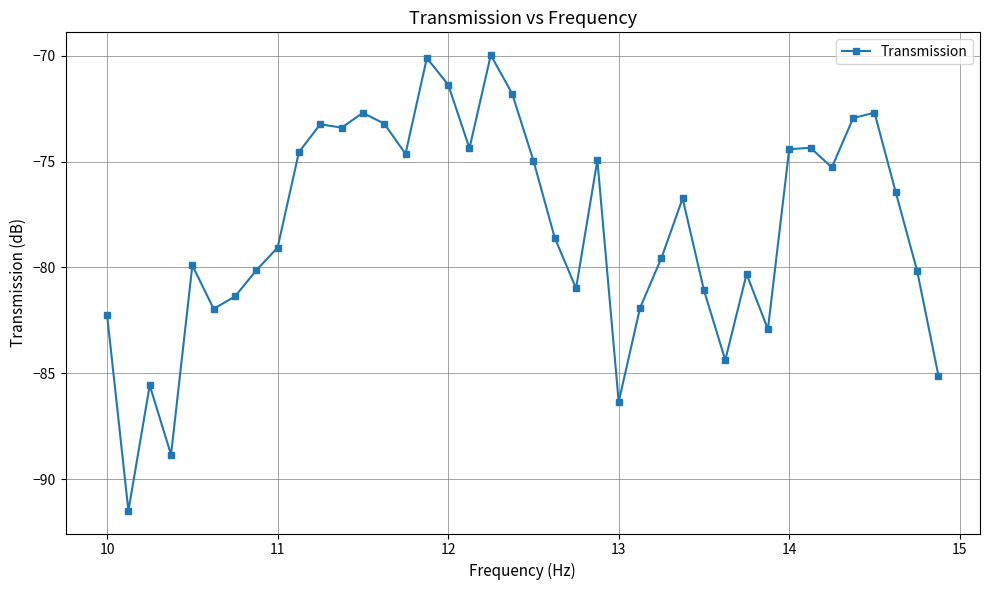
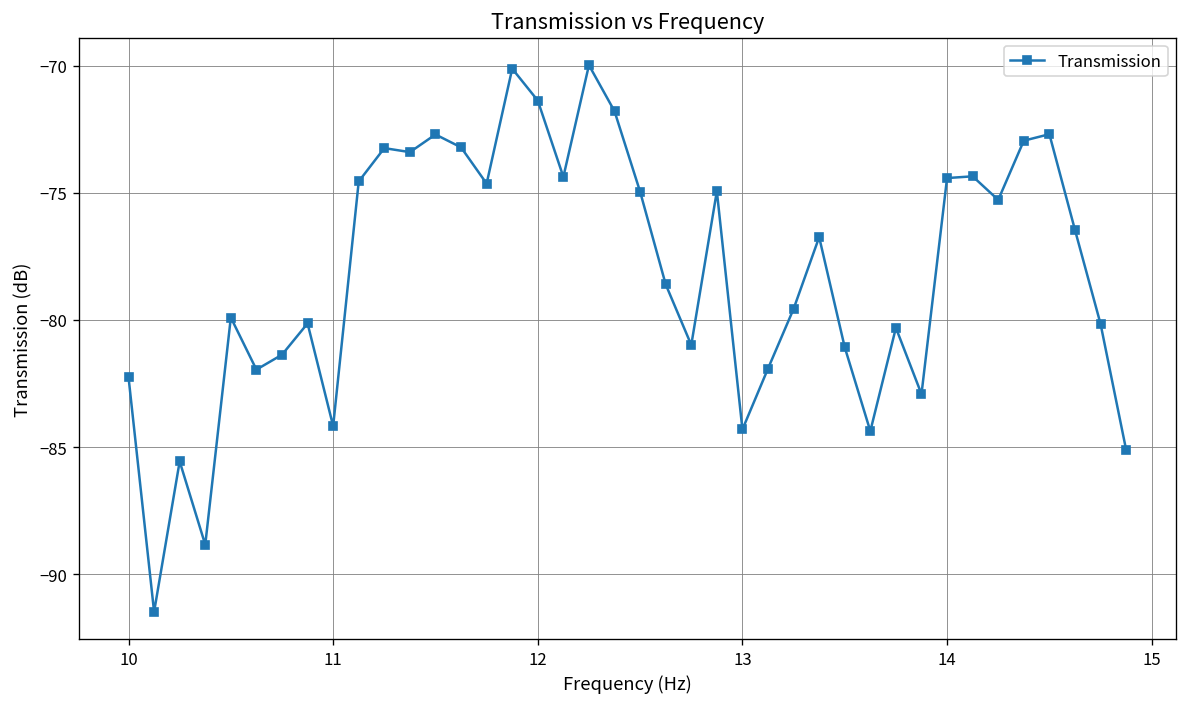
11: -79.1 -> -84.2
13: -86.4 -> -84.3
